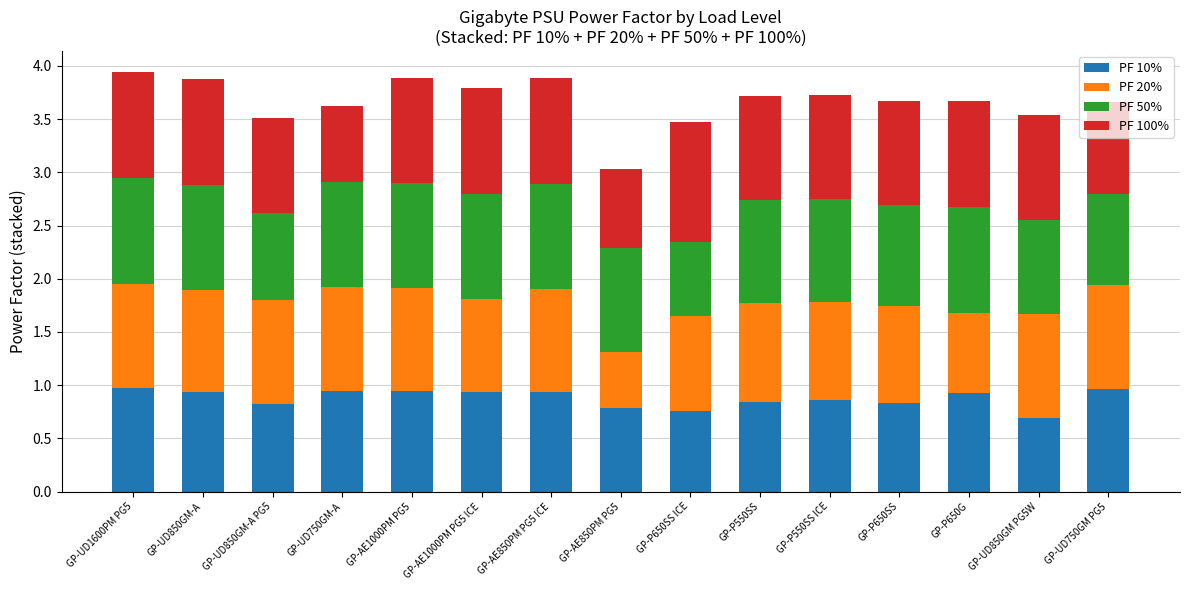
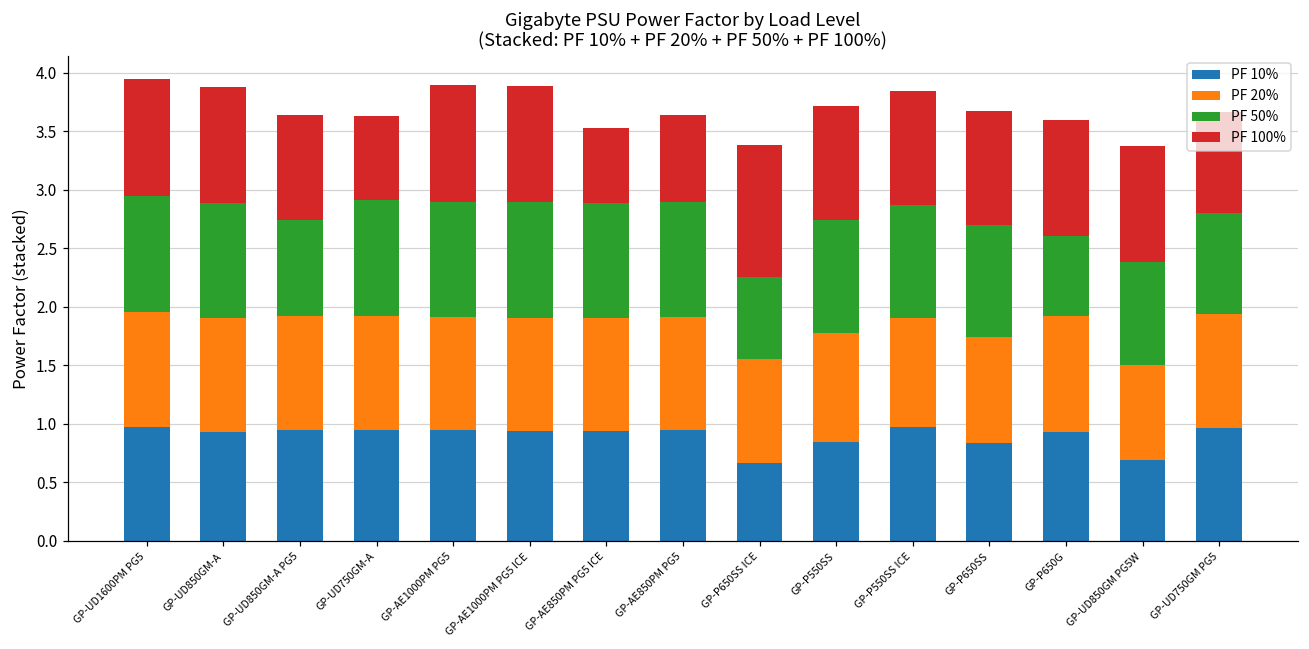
PF 10%, GP-UD850GM-A PG5: 0.82 -> 0.95
PF 20%, GP-AE1000PM PG5 ICE: 0.87 -> 0.96
PF 100%, GP-AE850PM PG5 ICE: 0.99 -> 0.64
PF 10%, GP-AE850PM PG5: 0.79 -> 0.94
PF 20%, GP-AE850PM PG5: 0.52 -> 0.97
PF 10%, GP-P650SS ICE: 0.76 -> 0.66
PF 10%, GP-P550SS ICE: 0.86 -> 0.97
PF 20%, GP-P650G: 0.75 -> 0.99
PF 50%, GP-P650G: 0.99 -> 0.68
PF 20%, GP-UD850GM PG5W: 0.98 -> 0.81
